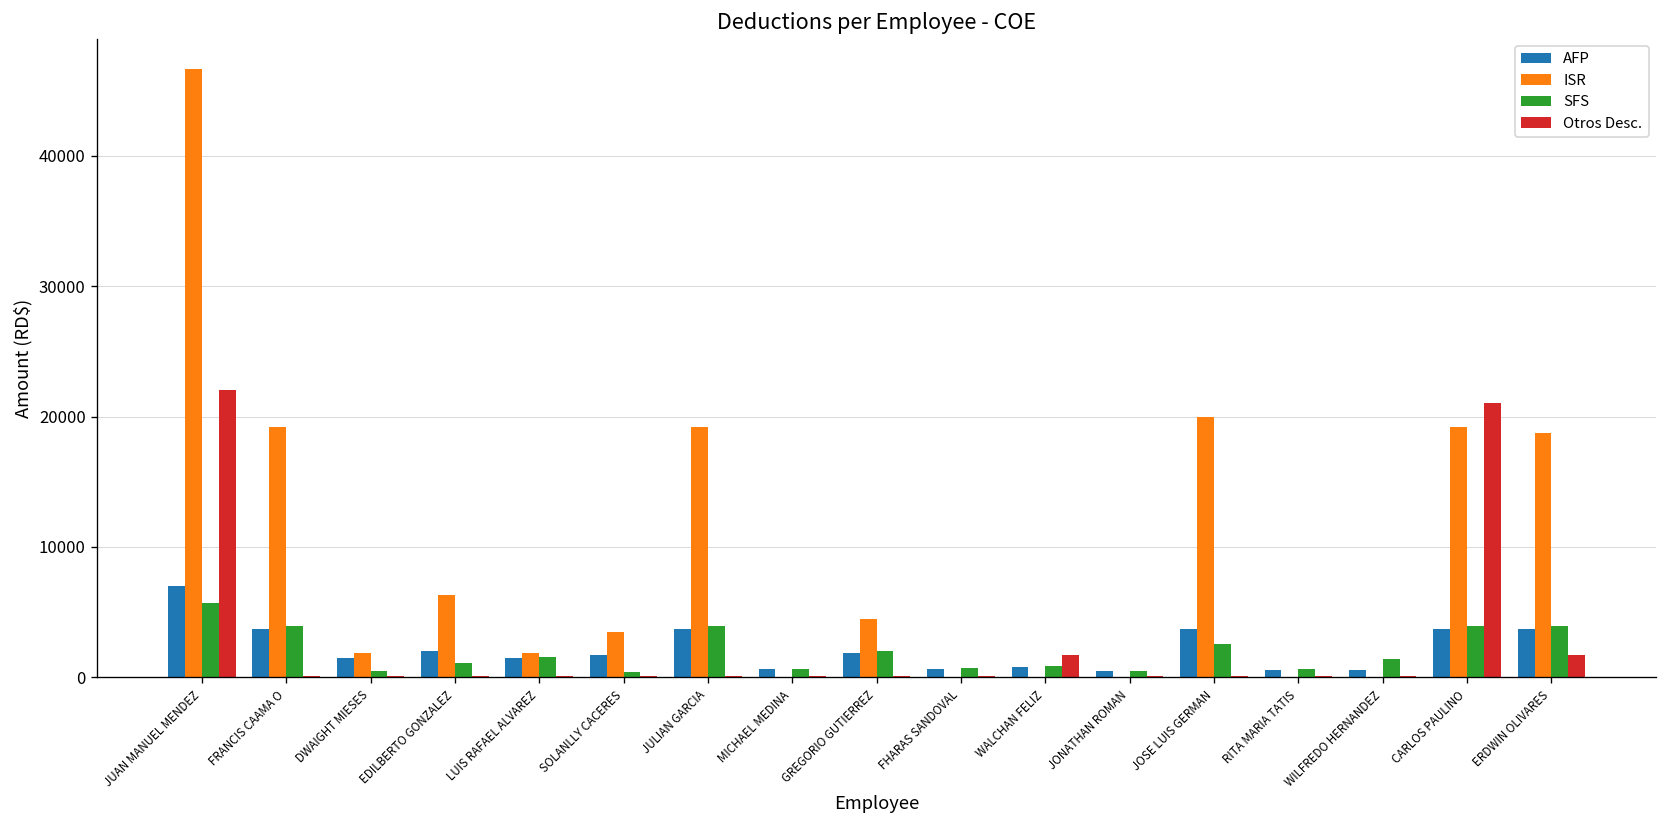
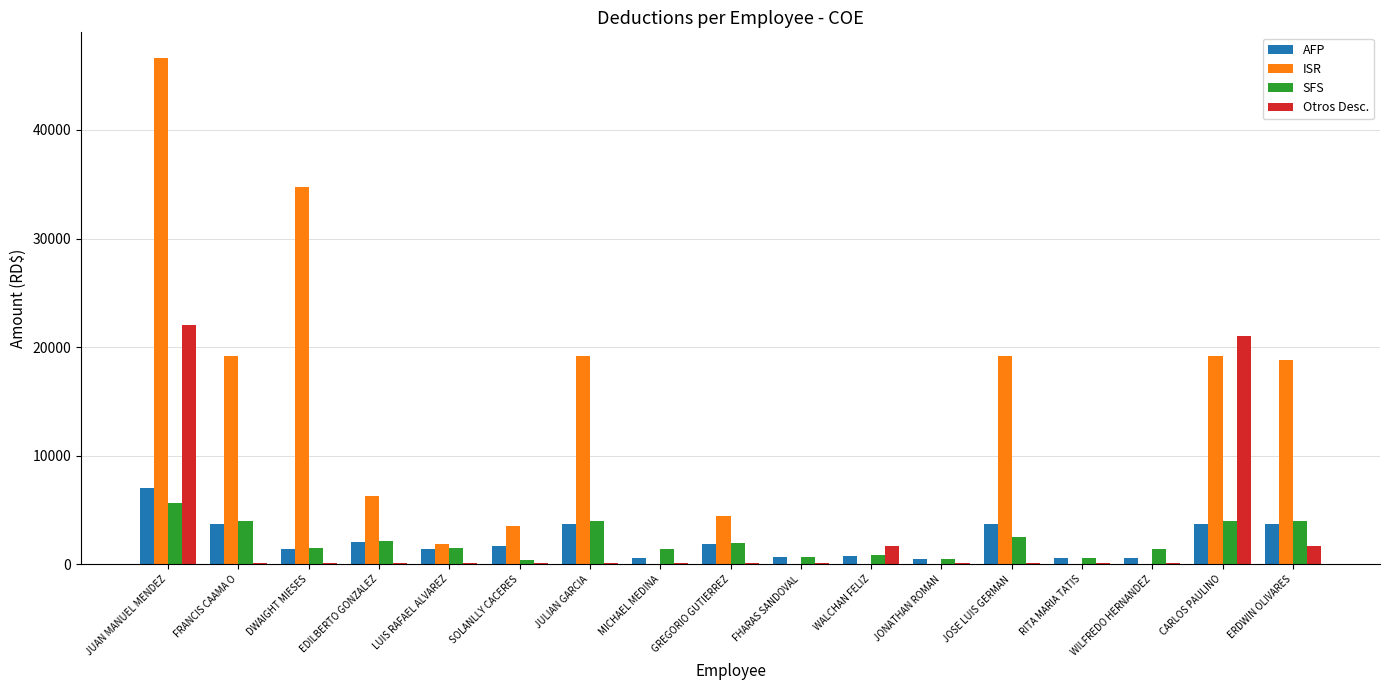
ISR, DWAIGHT MIESES: 1900 -> 34700
SFS, DWAIGHT MIESES: 500 -> 1500
SFS, EDILBERTO GONZALEZ: 1100 -> 2100
SFS, MICHAEL MEDINA: 600 -> 1400
ISR, JOSE LUIS GERMAN: 20000 -> 19200
